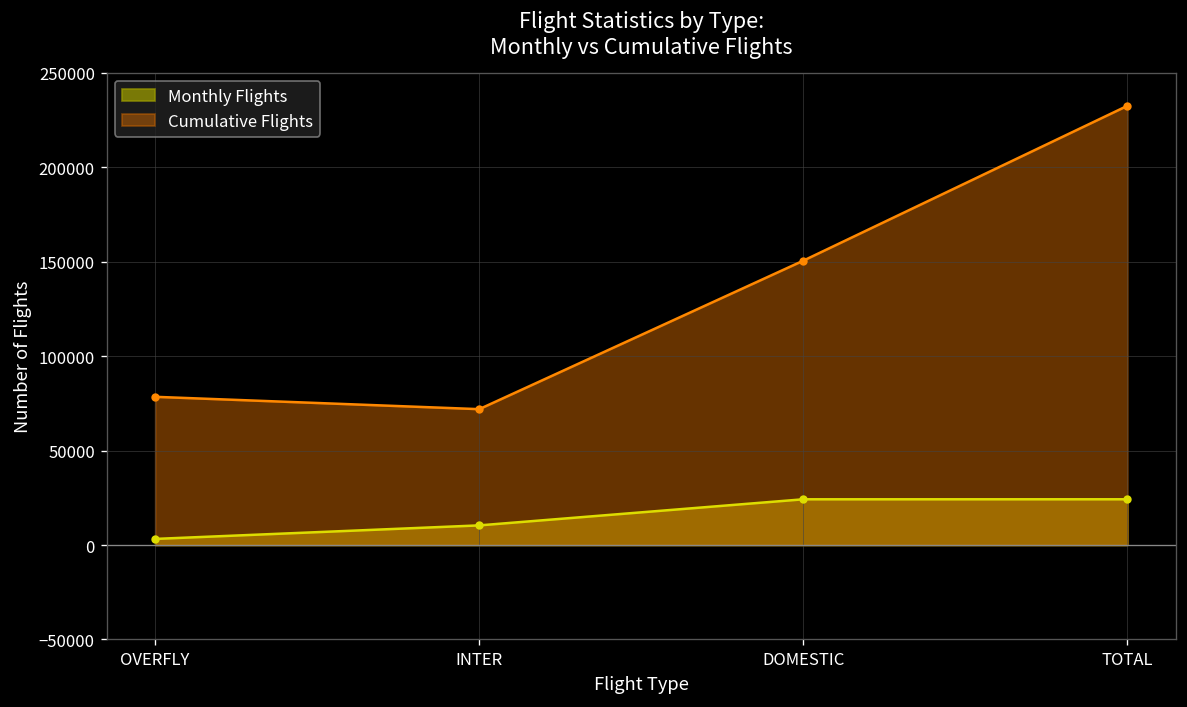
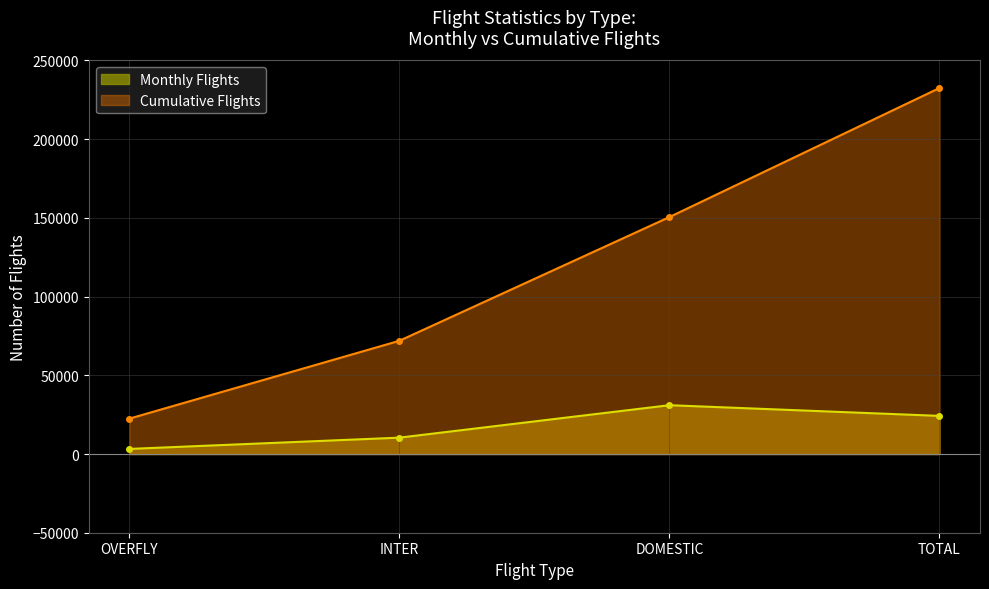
Cumulative Flights, OVERFLY: 78000 -> 22000
Monthly Flights, DOMESTIC: 24000 -> 31000
